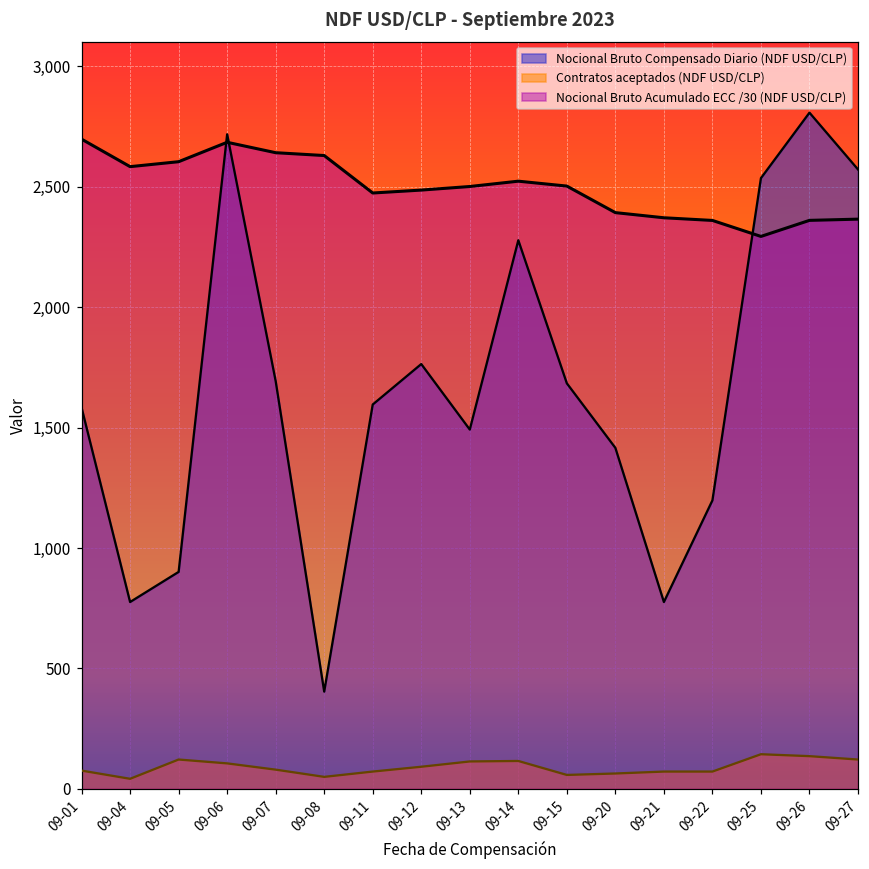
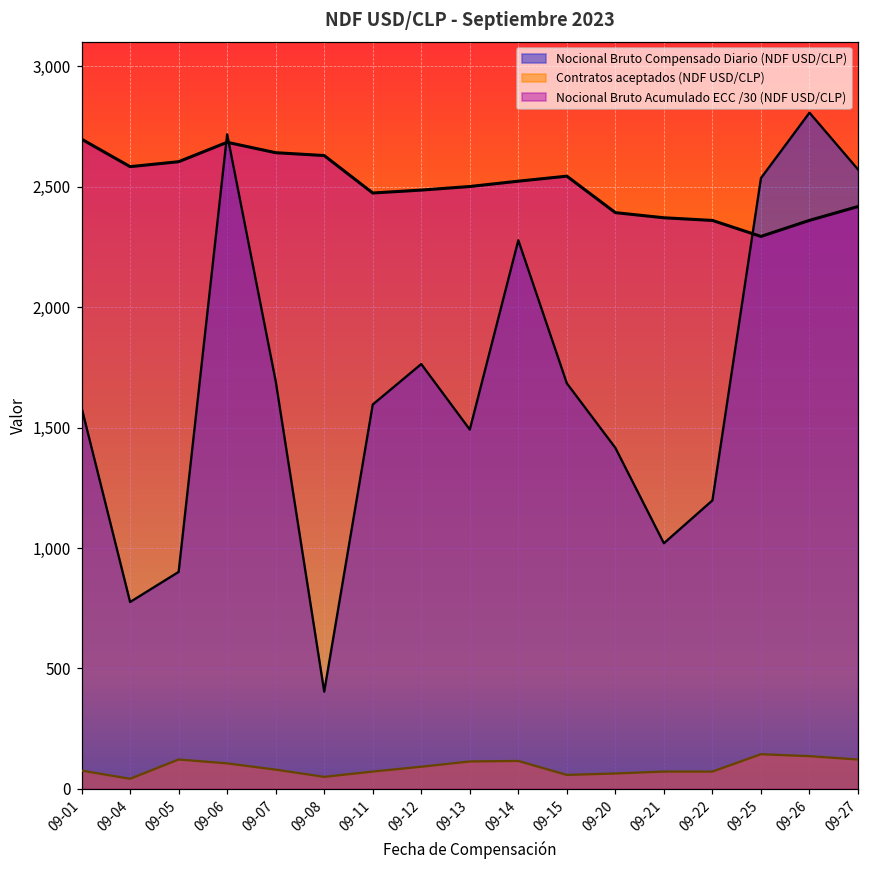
Nocional Bruto Acumulado ECC /30 (NDF USD/CLP), 09-15: 2,500 -> 2,540
Nocional Bruto Compensado Diario (NDF USD/CLP), 09-21: 780 -> 1,020
Nocional Bruto Acumulado ECC /30 (NDF USD/CLP), 09-27: 2,370 -> 2,420
